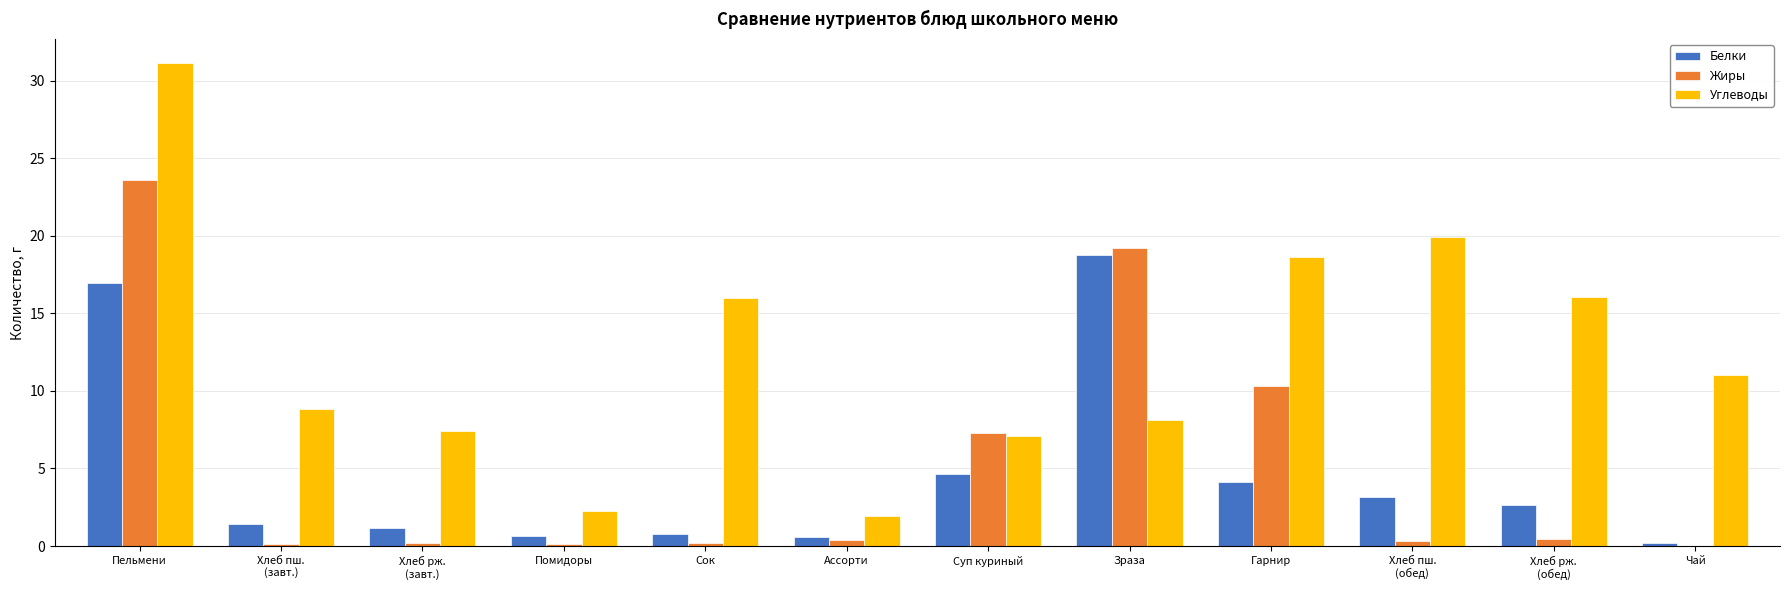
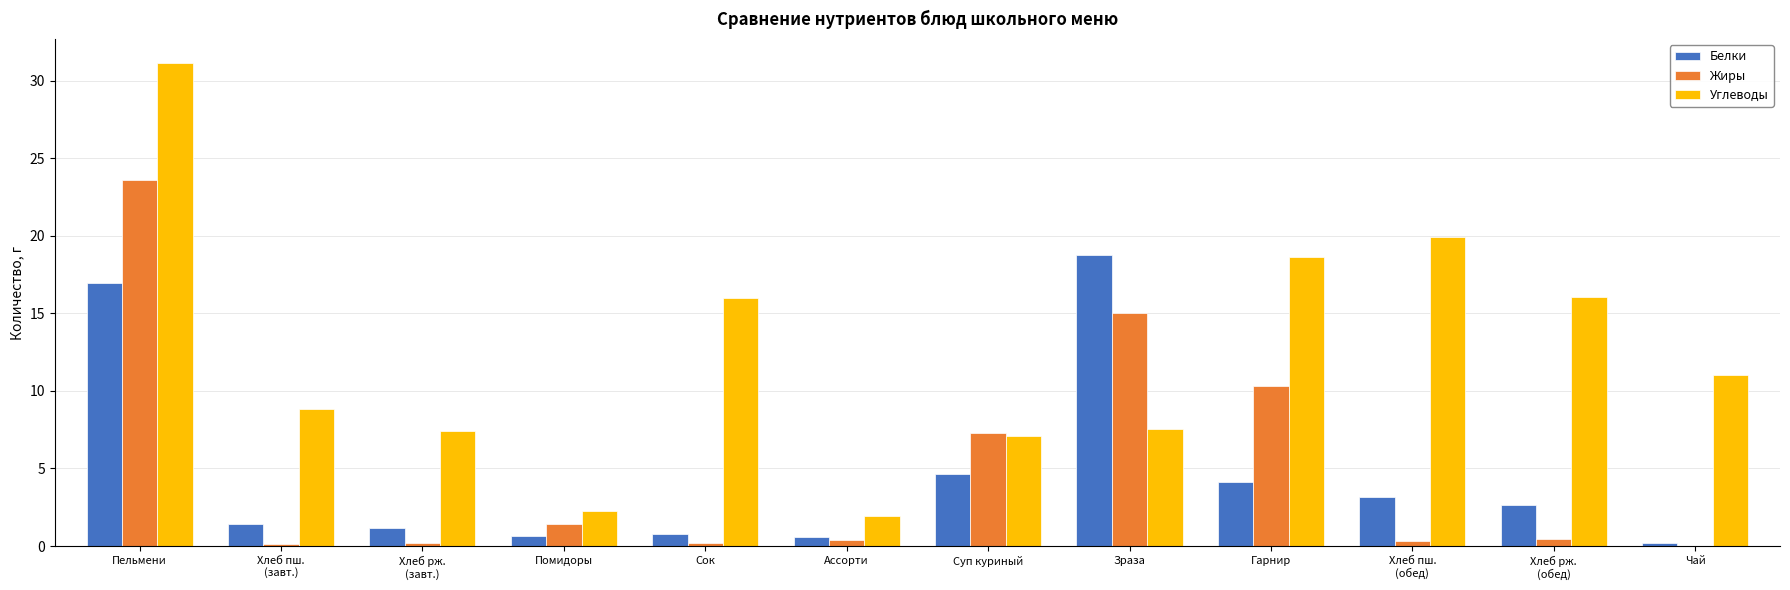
Жиры, Помидоры: 0.1 -> 1.4
Жиры, Зраза: 19.2 -> 15.0
Углеводы, Зраза: 8.1 -> 7.5
